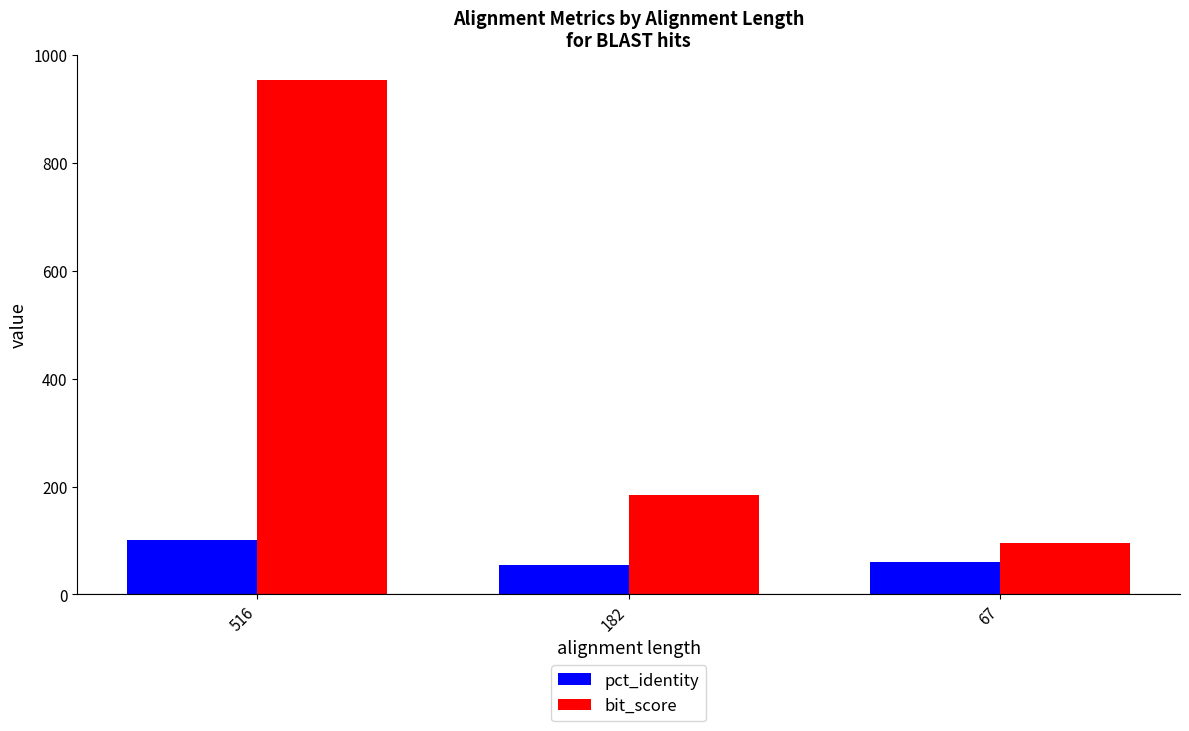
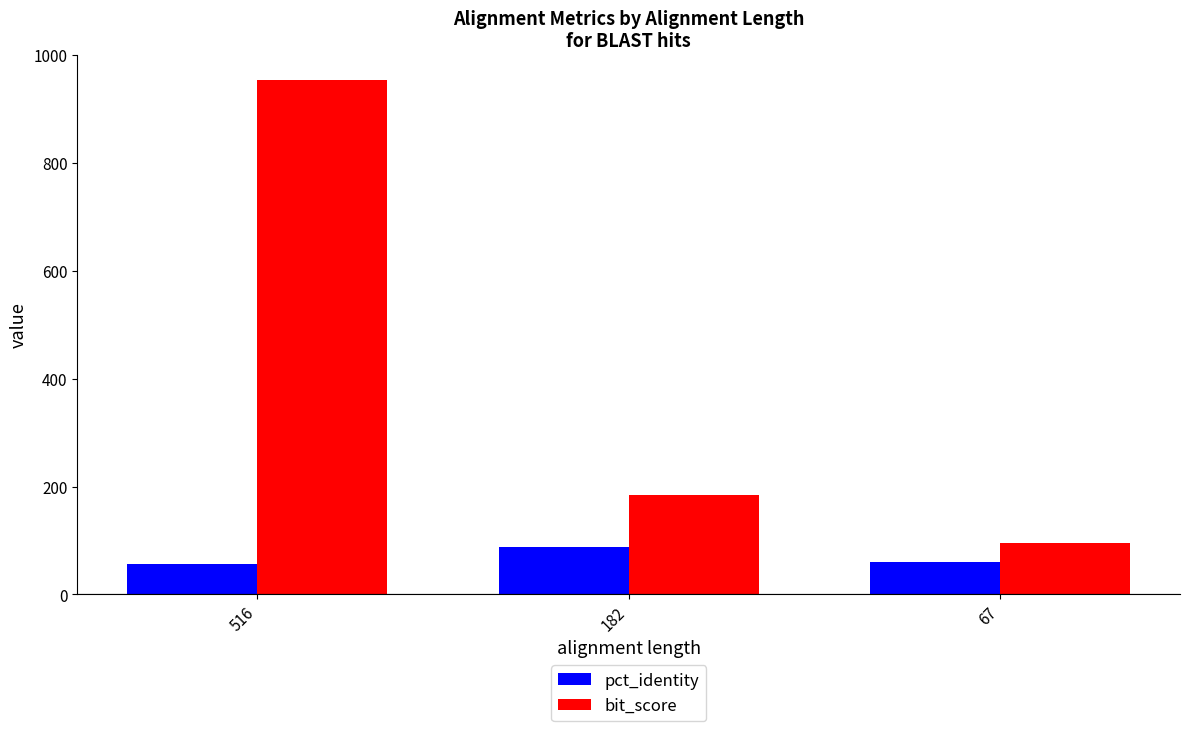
pct_identity, 516: 100 -> 60
pct_identity, 182: 50 -> 90
